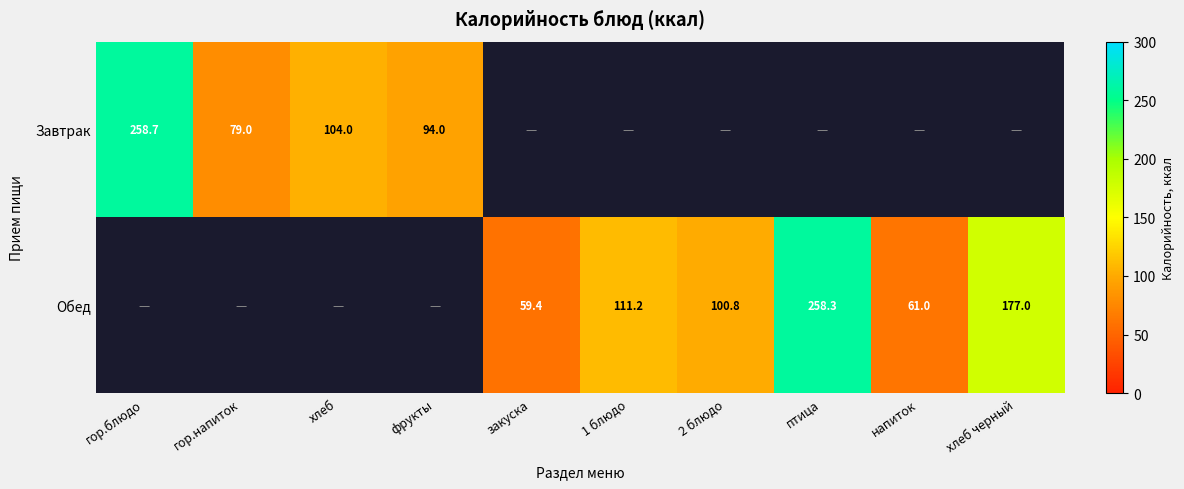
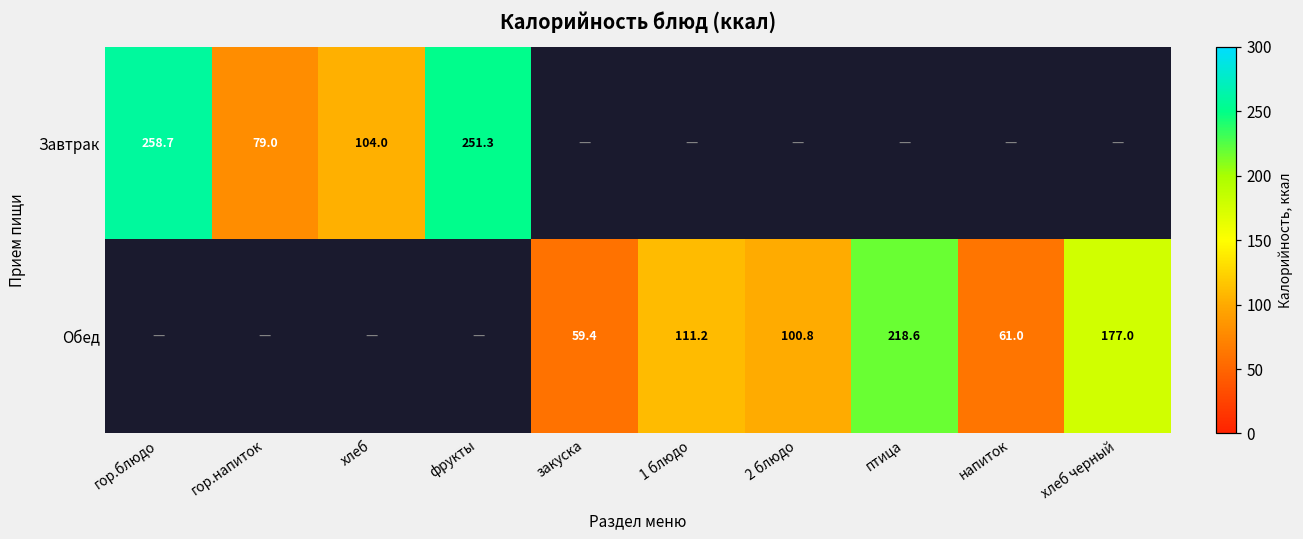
Завтрак, фрукты: 94.0 -> 251.3
Обед, птица: 258.3 -> 218.6
